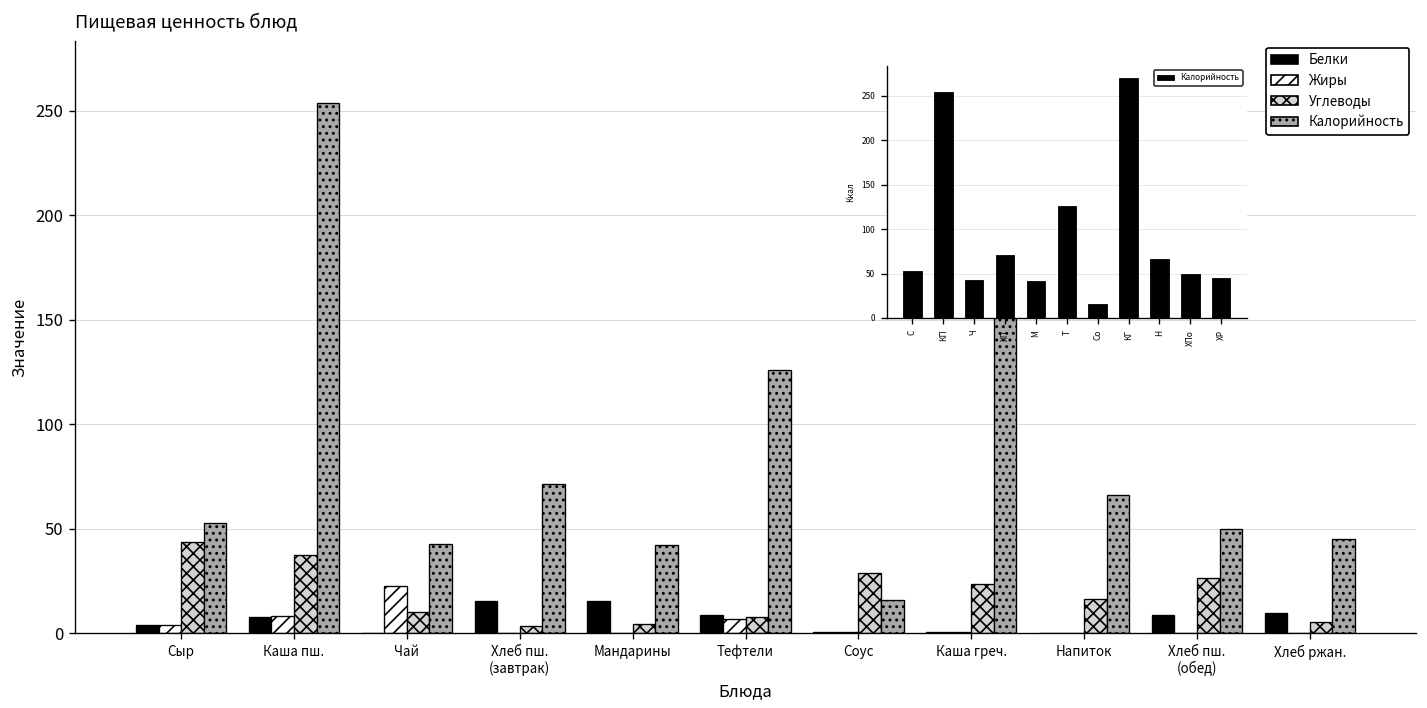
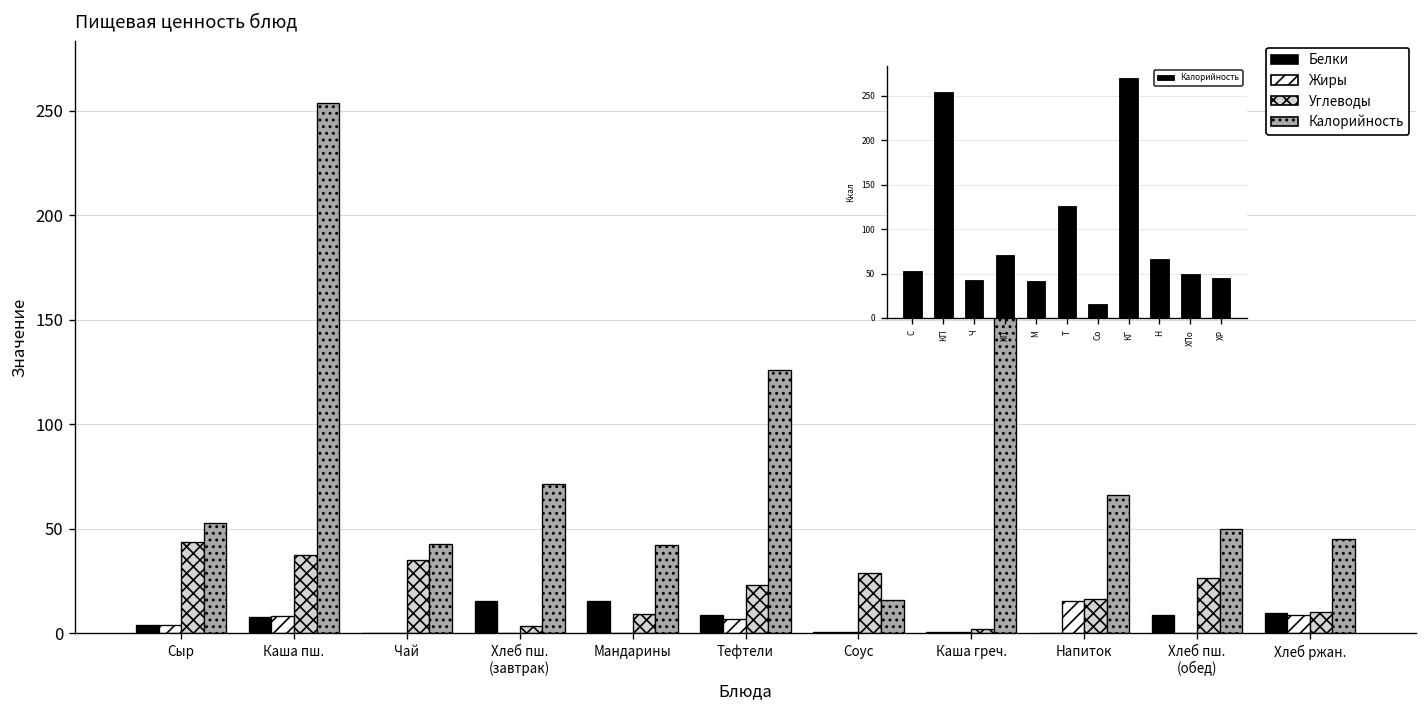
Пищевая ценность блюд, Жиры, Чай: 22 -> 0
Пищевая ценность блюд, Углеводы, Чай: 10 -> 35
Пищевая ценность блюд, Углеводы, Мандарины: 4 -> 9
Пищевая ценность блюд, Углеводы, Тефтели: 8 -> 23
Пищевая ценность блюд, Углеводы, Каша греч.: 23 -> 2
Пищевая ценность блюд, Жиры, Напиток: 0 -> 15
Пищевая ценность блюд, Жиры, Хлеб ржан.: 0 -> 9
Пищевая ценность блюд, Углеводы, Хлеб ржан.: 5 -> 10
